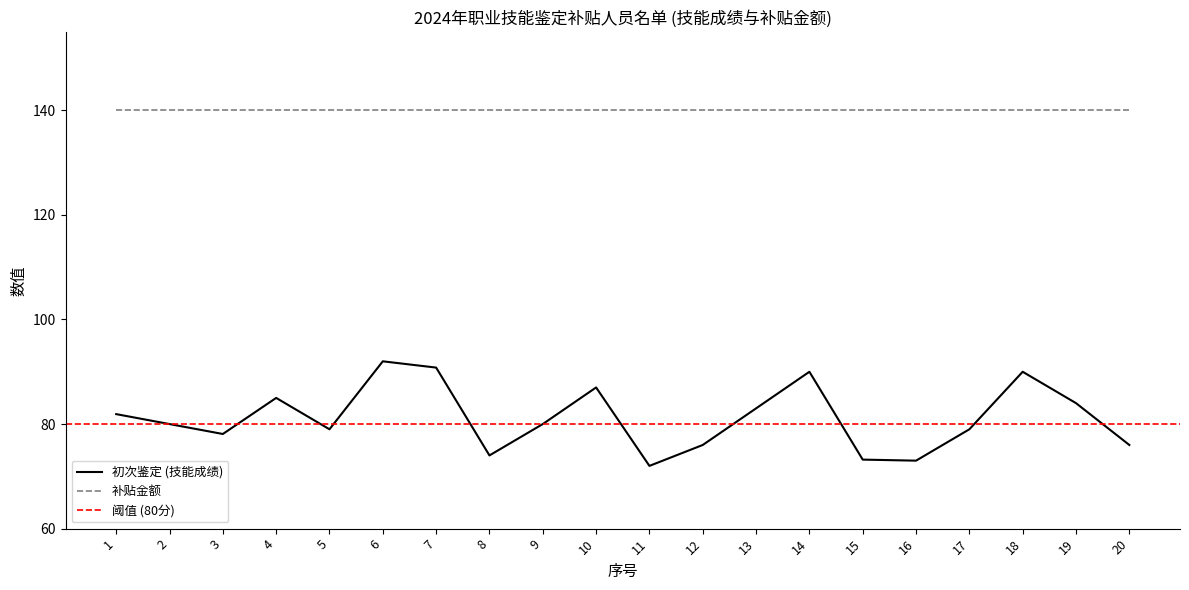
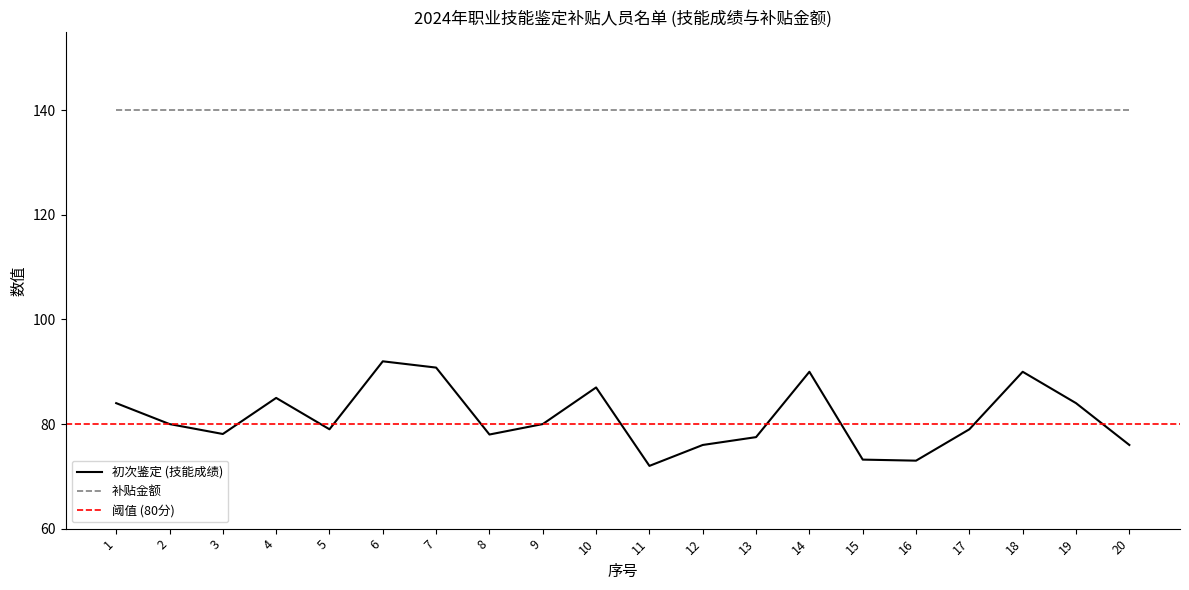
初次鉴定 (技能成绩), 1: 82 -> 84
初次鉴定 (技能成绩), 8: 74 -> 78
初次鉴定 (技能成绩), 13: 83 -> 78
